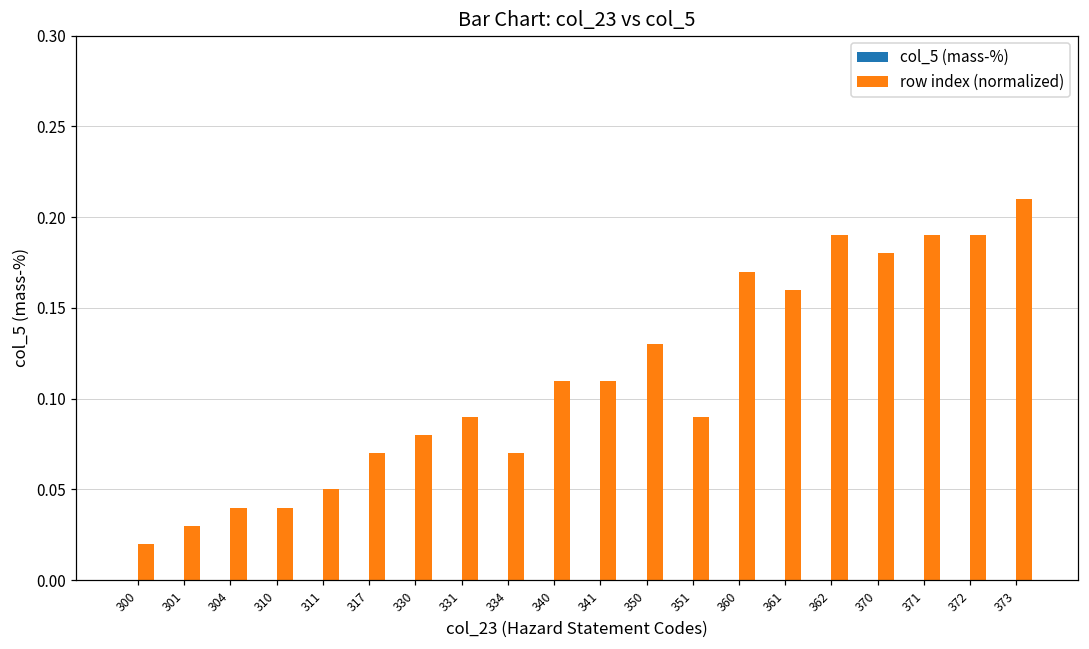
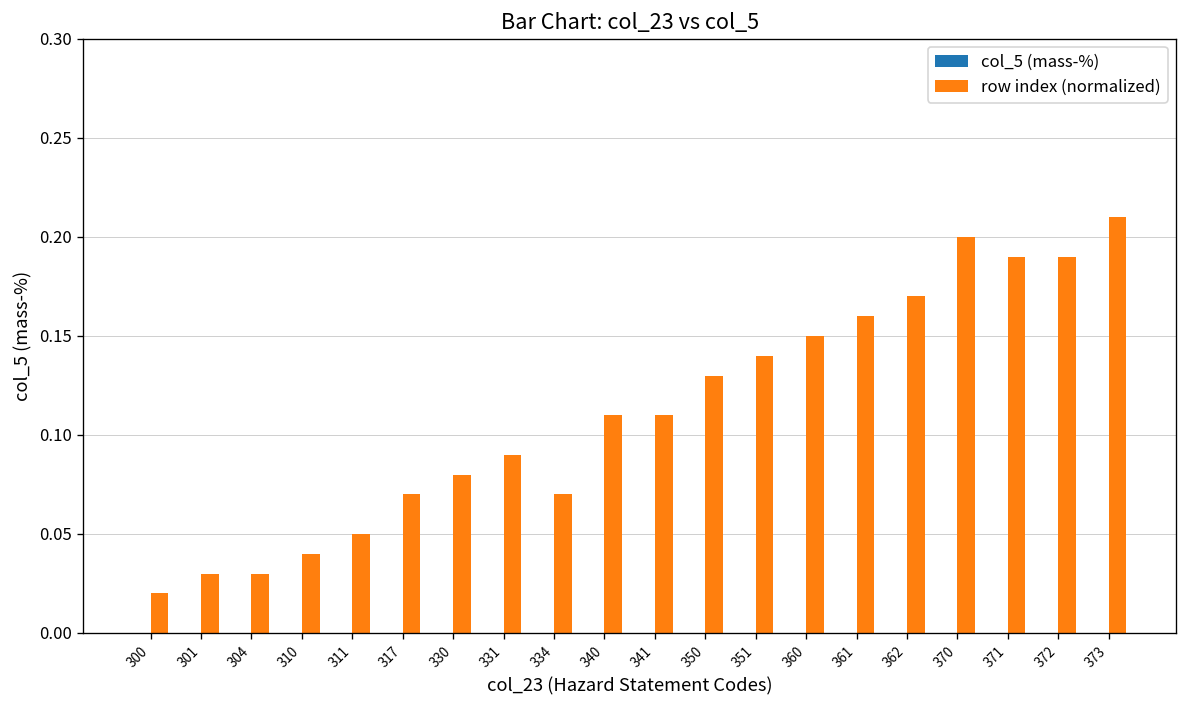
row index (normalized), 304: 0.040 -> 0.030
row index (normalized), 351: 0.090 -> 0.140
row index (normalized), 360: 0.170 -> 0.150
row index (normalized), 362: 0.190 -> 0.170
row index (normalized), 370: 0.180 -> 0.200
